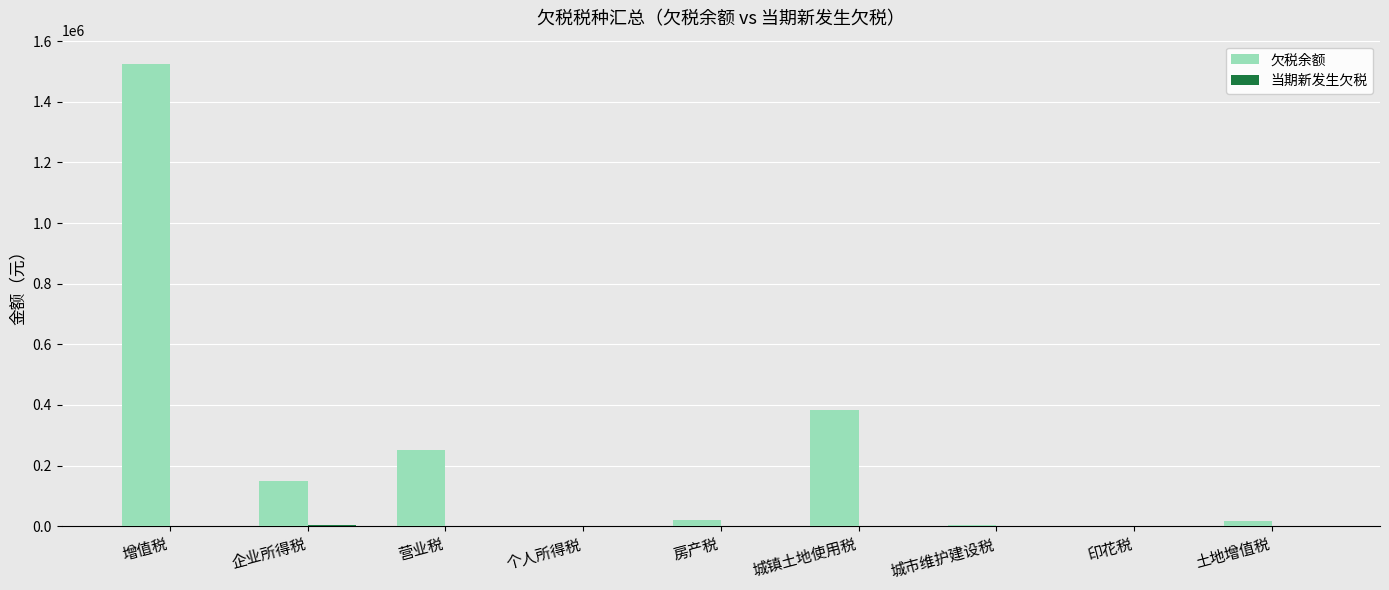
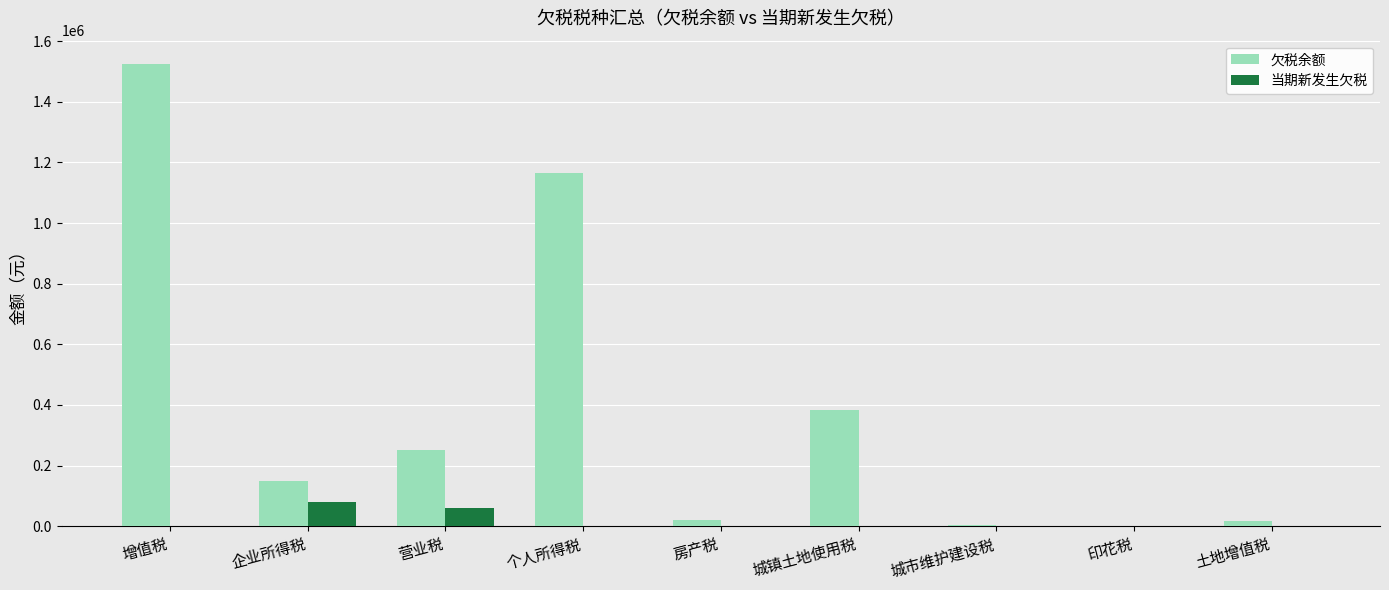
当期新发生欠税, 企业所得税: 0 -> 80000
当期新发生欠税, 营业税: 0 -> 60000
欠税余额, 个人所得税: 0 -> 1170000
